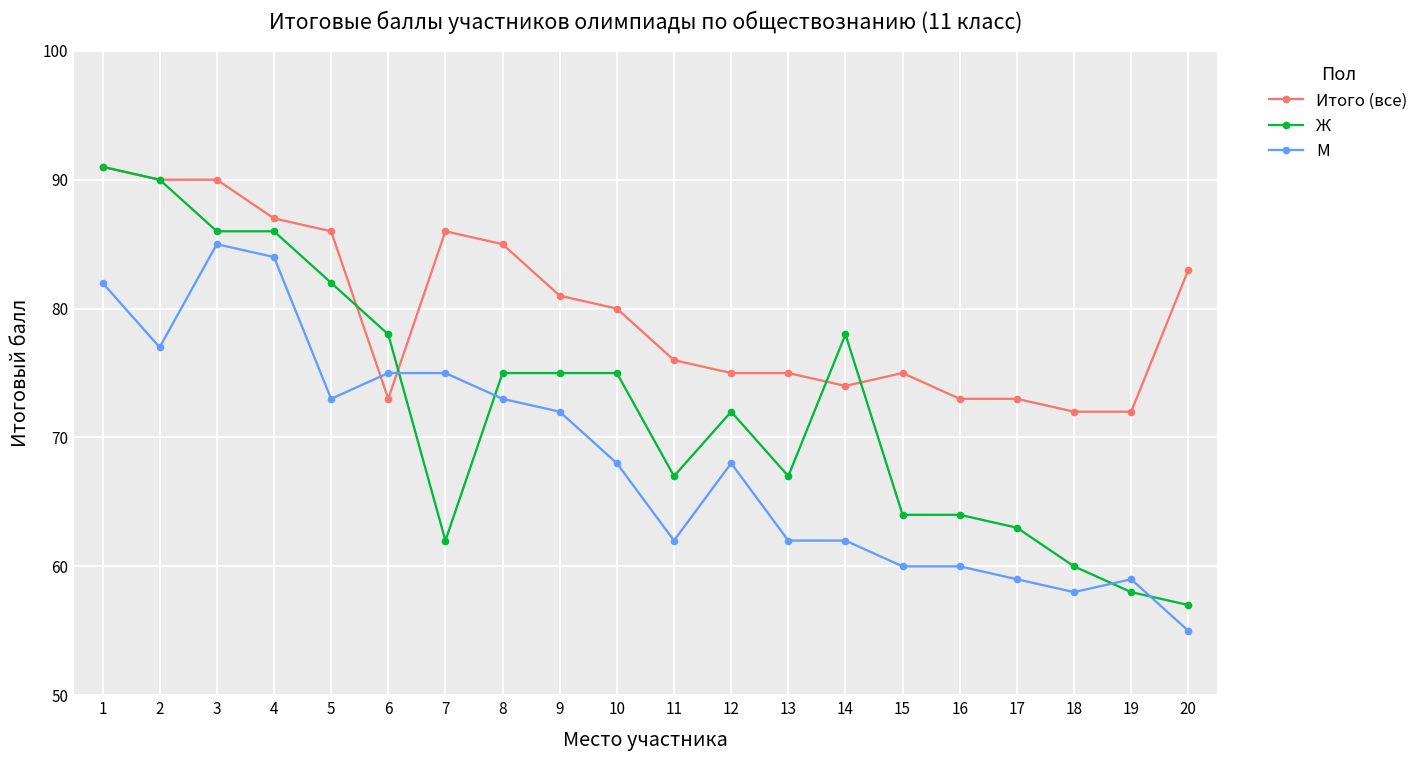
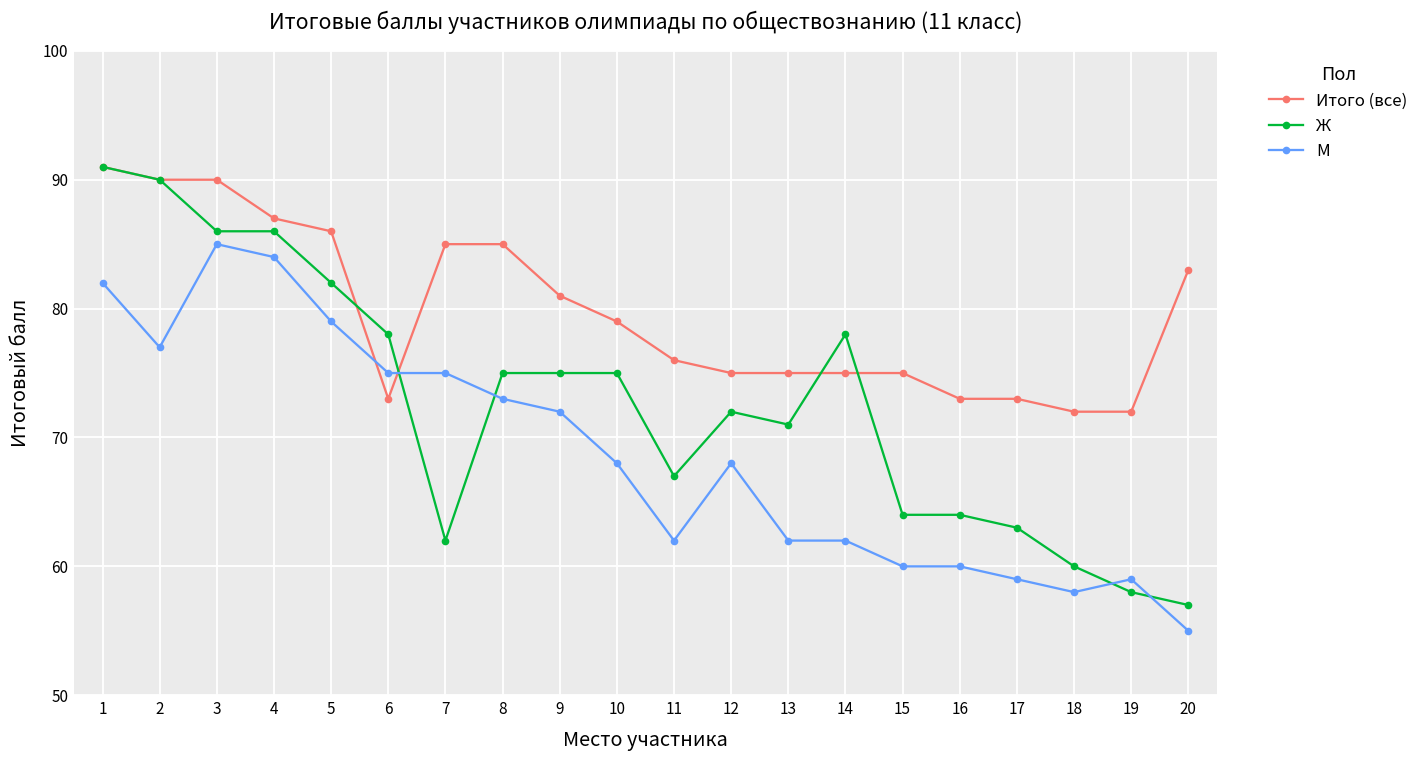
М, 5: 73 -> 79
Итого (все), 7: 86 -> 85
Итого (все), 10: 80 -> 79
Ж, 13: 67 -> 71
Итого (все), 14: 74 -> 75
